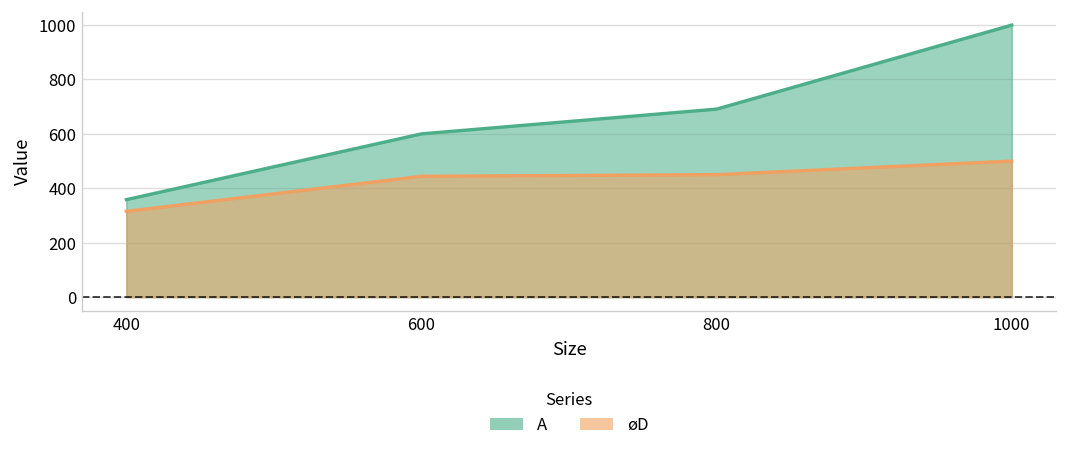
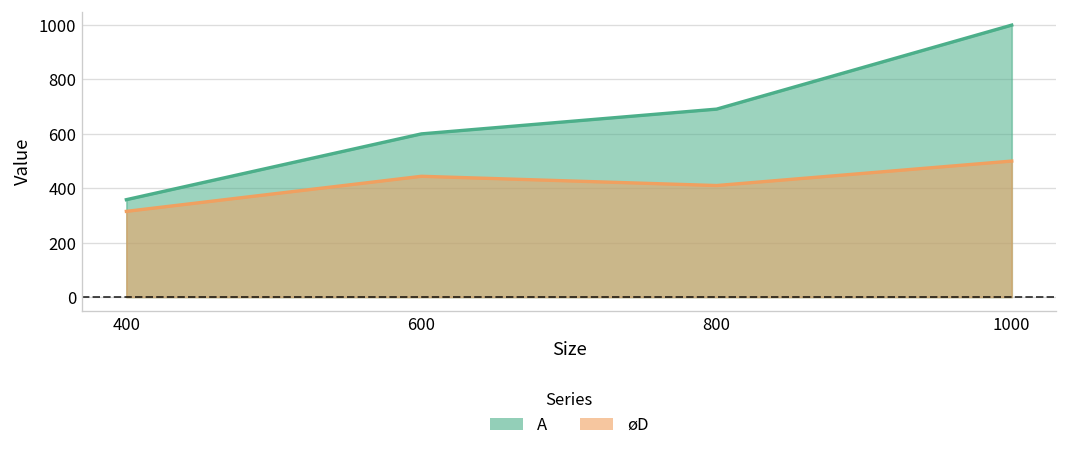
øD, 800: 450 -> 410
